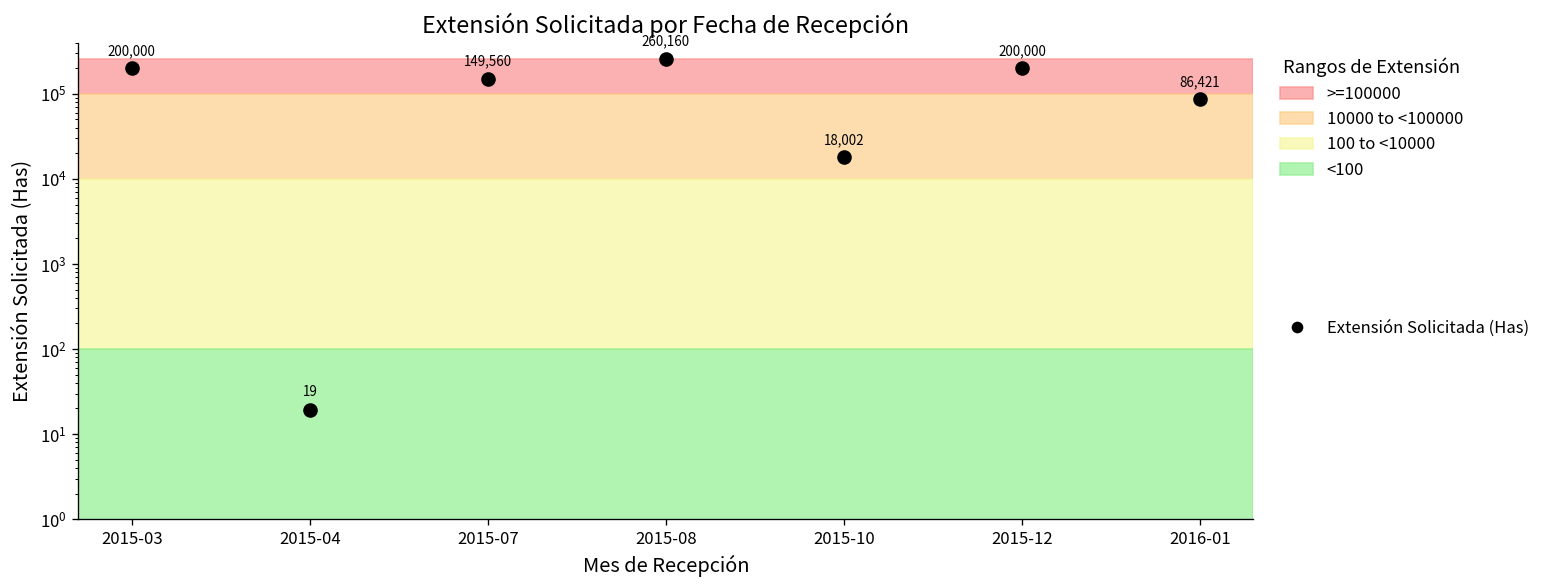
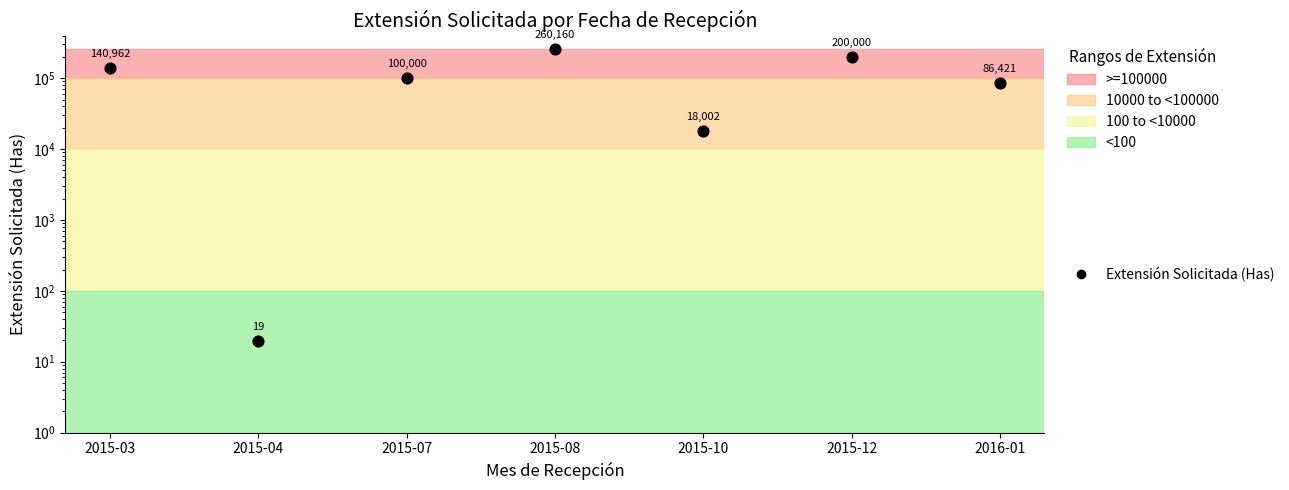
2015-03: 200,000 -> 140,962
2015-07: 149,560 -> 100,000
